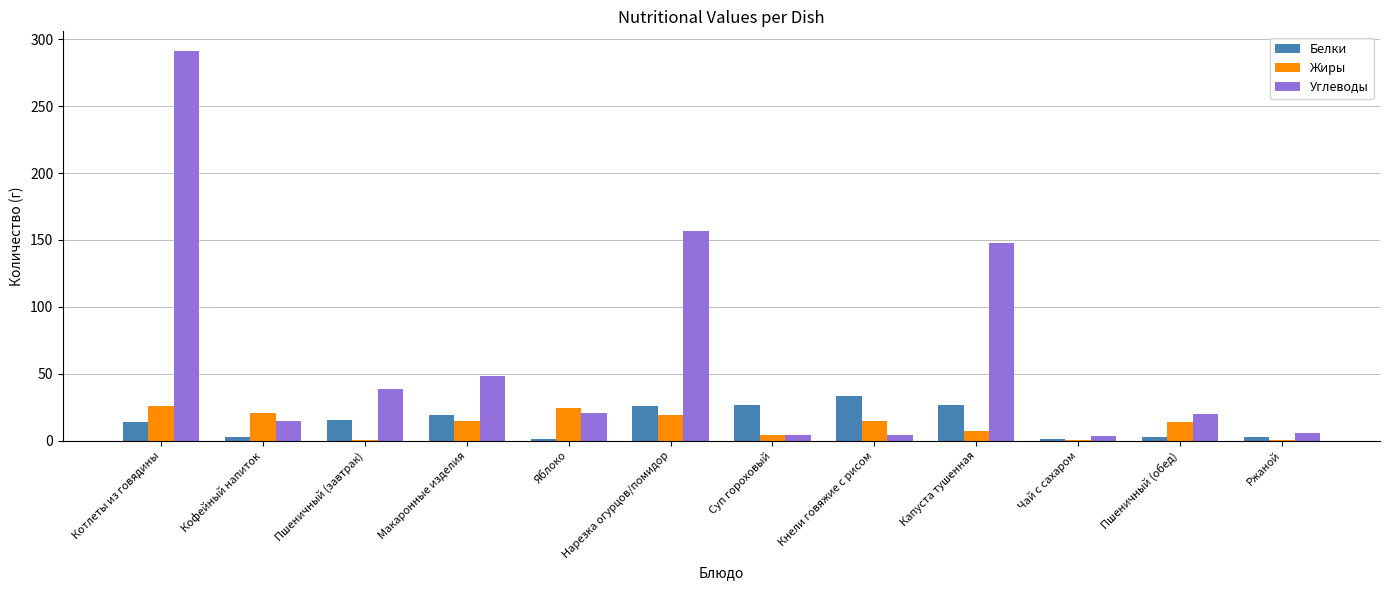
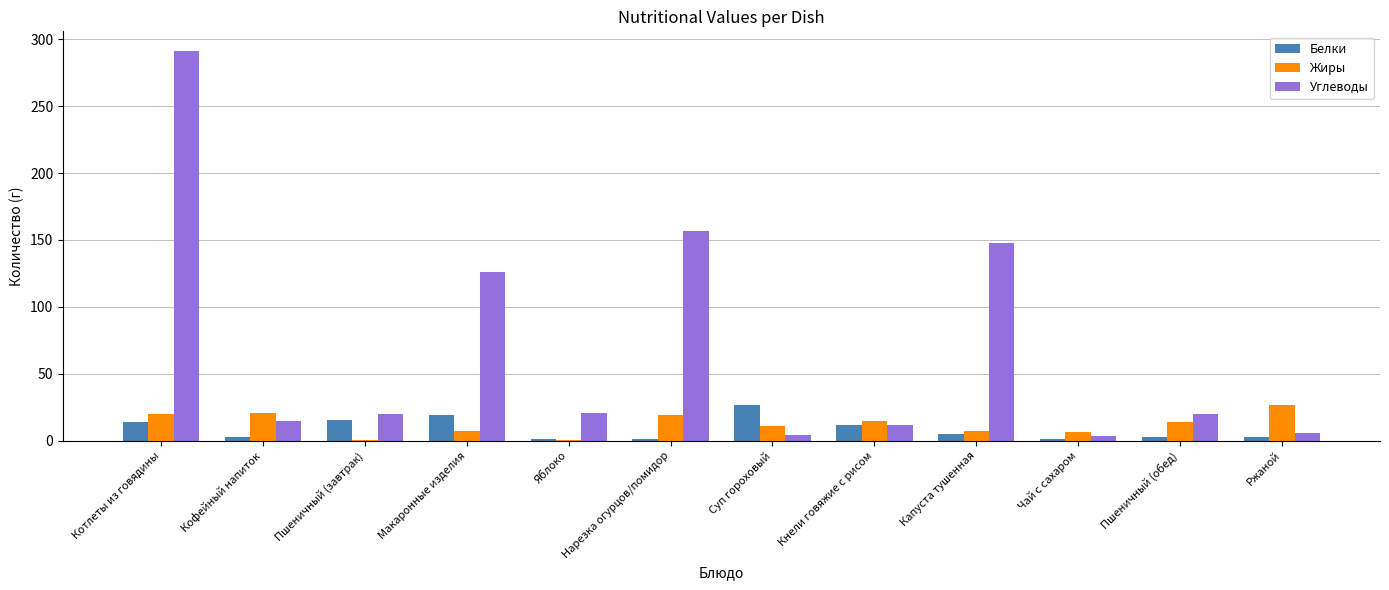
Жиры, Котлеты из говядины: 26 -> 20
Углеводы, Пшеничный (завтрак): 39 -> 20
Жиры, Макаронные изделия: 14 -> 7
Углеводы, Макаронные изделия: 48 -> 126
Жиры, Яблоко: 25 -> 1
Белки, Нарезка огурцов/помидор: 26 -> 1
Жиры, Суп гороховый: 4 -> 11
Белки, Кнели говяжие с рисом: 33 -> 12
Углеводы, Кнели говяжие с рисом: 4 -> 11
Белки, Капуста тушенная: 27 -> 5
Жиры, Чай с сахаром: 0 -> 6
Жиры, Ржаной: 0 -> 27
